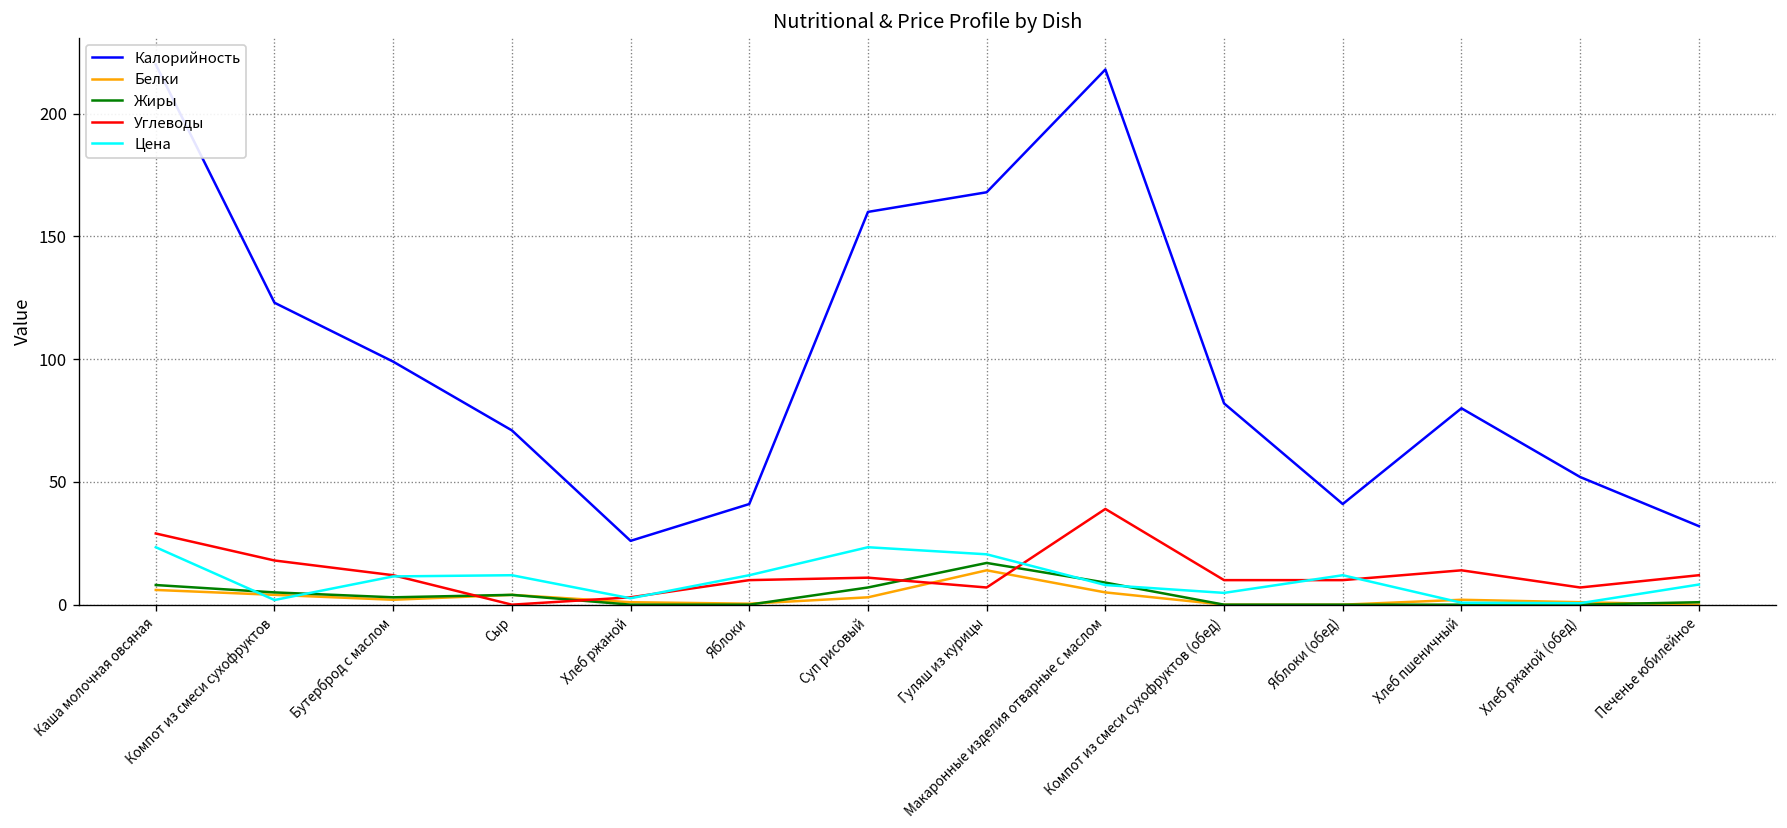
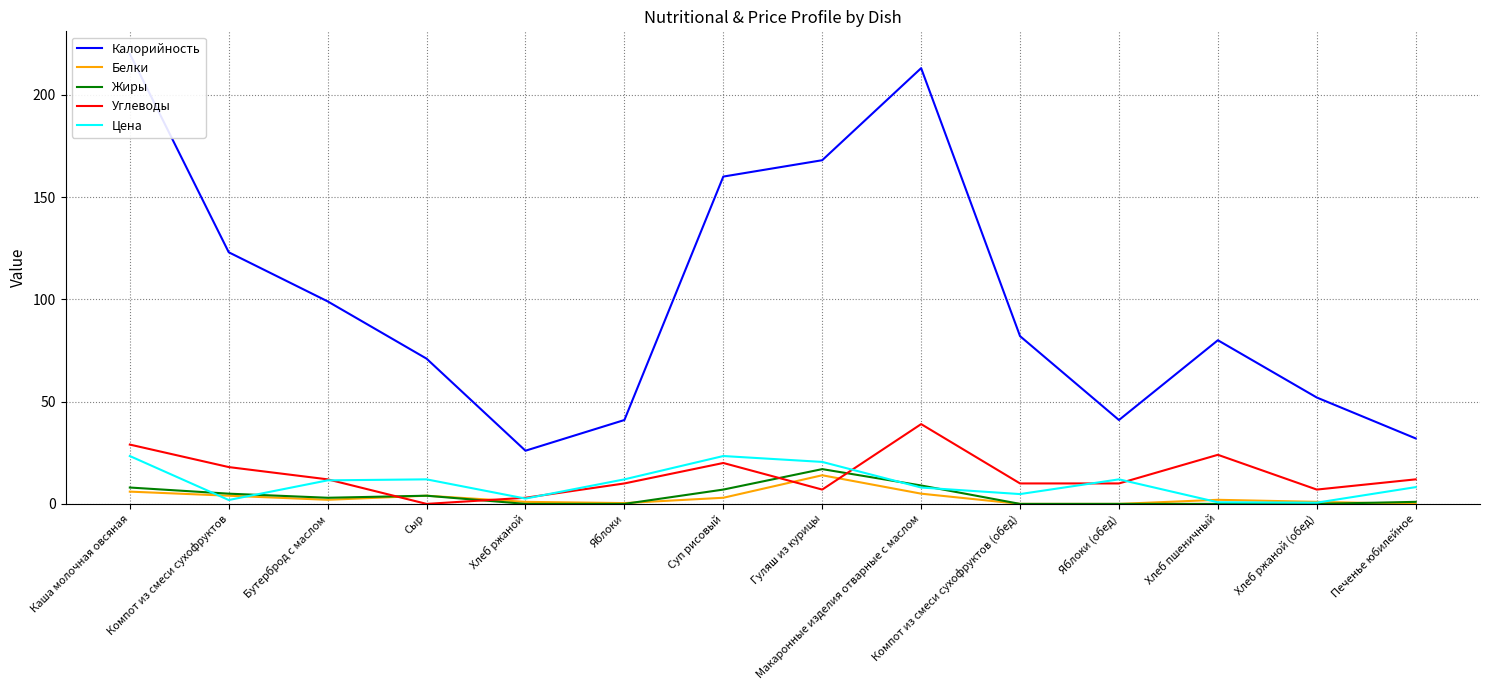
Углеводы, Суп рисовый: 11 -> 20
Калорийность, Макаронные изделия отварные с маслом: 218 -> 213
Углеводы, Хлеб пшеничный: 14 -> 24
